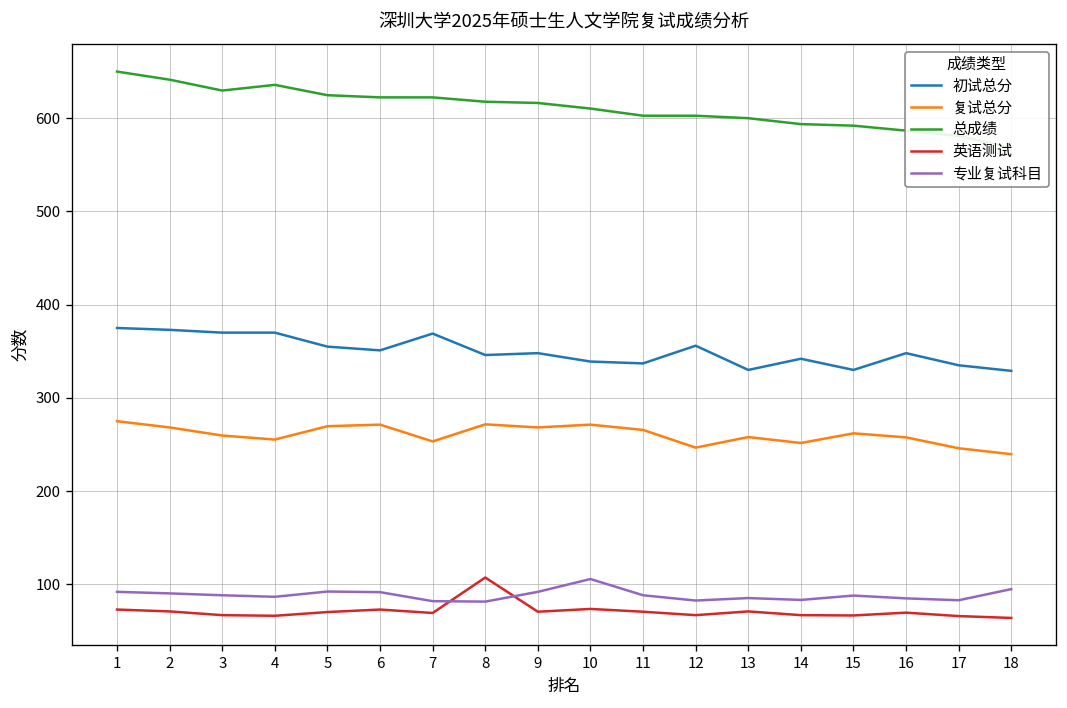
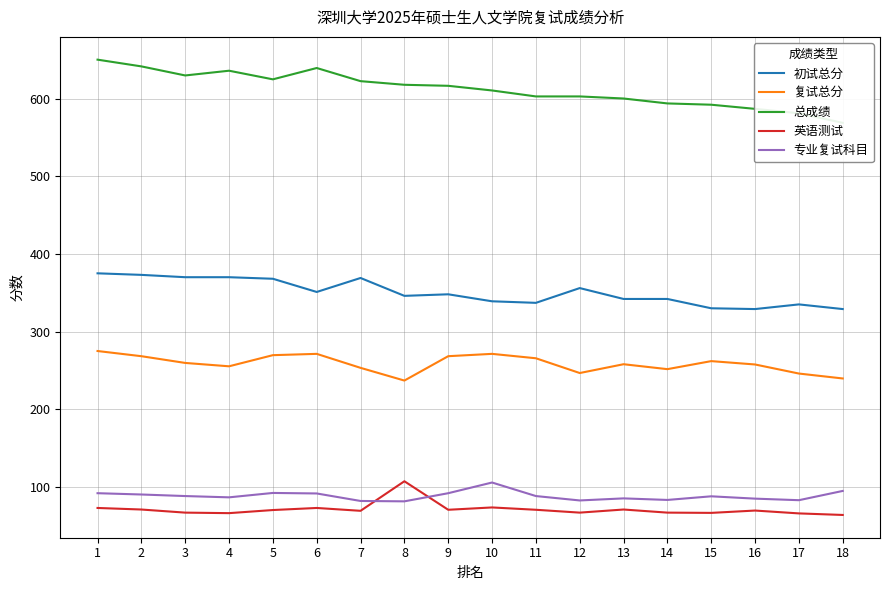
初试总分, 5: 360 -> 370
总成绩, 6: 620 -> 640
复试总分, 8: 270 -> 240
初试总分, 13: 330 -> 340
初试总分, 16: 350 -> 330
